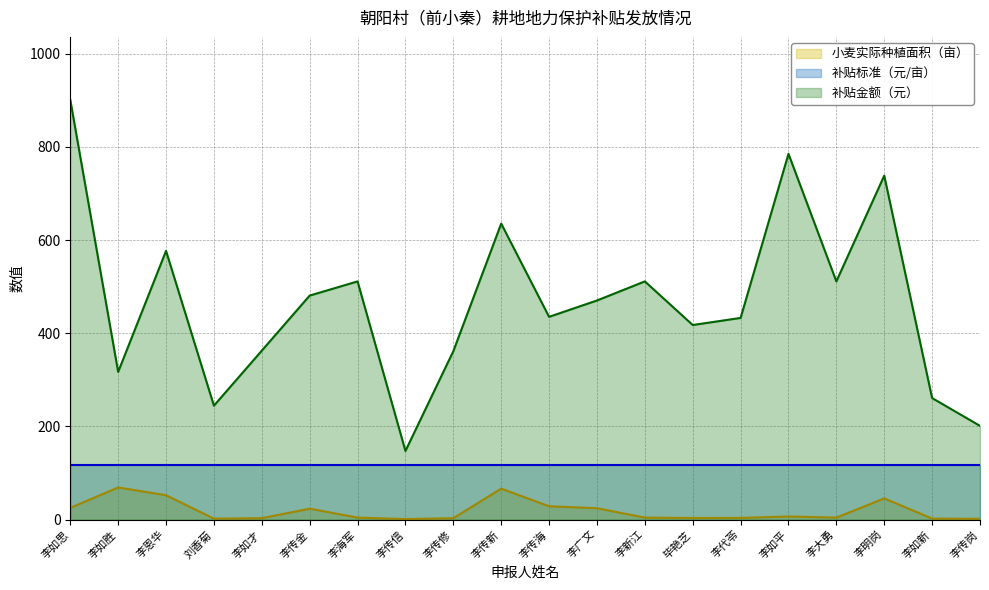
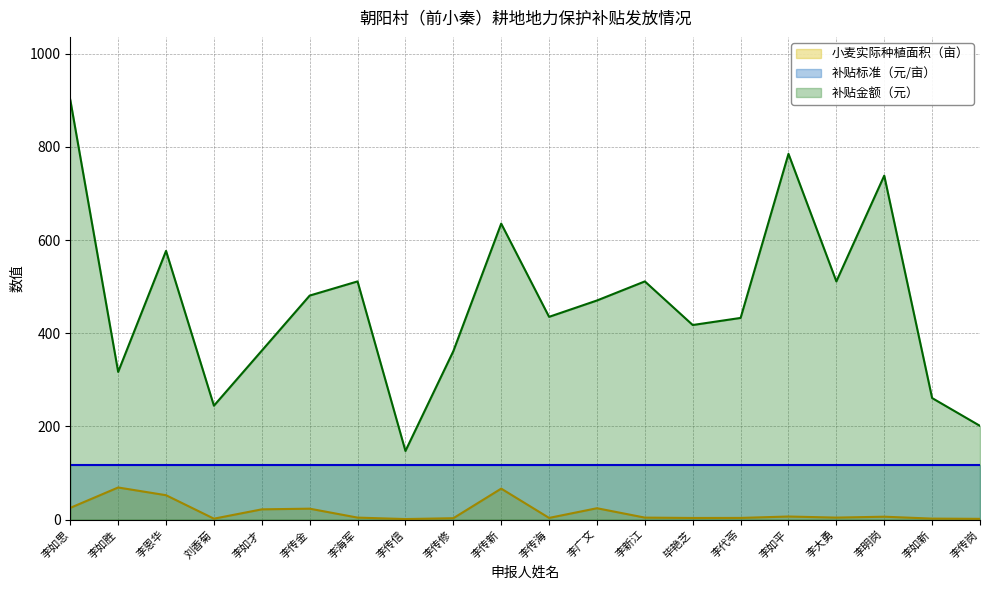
小麦实际种植面积（亩）, 李如才: 0 -> 20
小麦实际种植面积（亩）, 李传海: 30 -> 0
小麦实际种植面积（亩）, 李明岗: 50 -> 10
